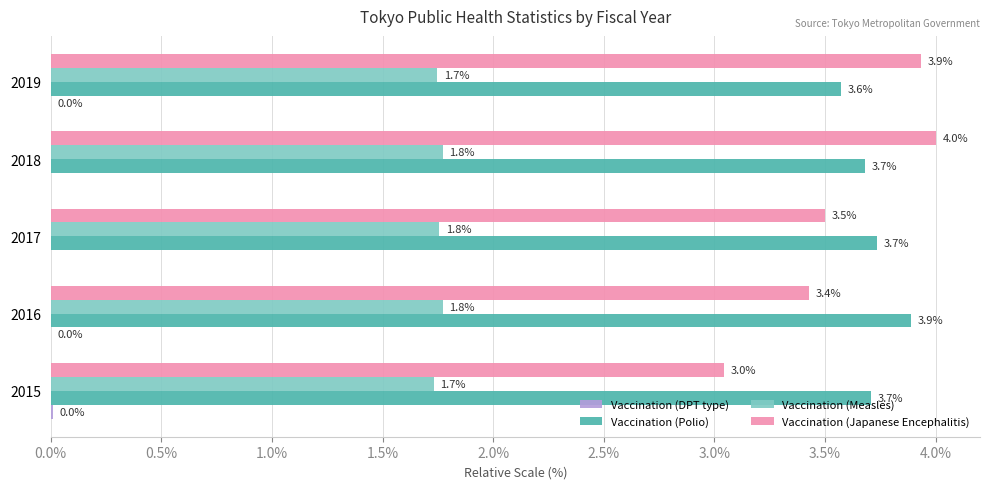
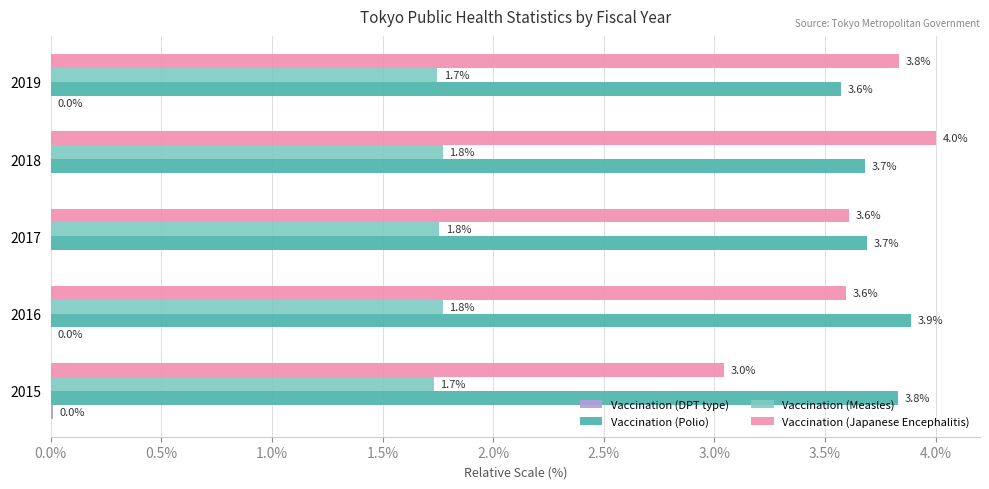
Vaccination (Japanese Encephalitis), 2019: 3.9% -> 3.8%
Vaccination (Japanese Encephalitis), 2017: 3.5% -> 3.6%
Vaccination (Polio), 2017: 3.73% -> 3.69%
Vaccination (Japanese Encephalitis), 2016: 3.4% -> 3.6%
Vaccination (Polio), 2015: 3.7% -> 3.8%
